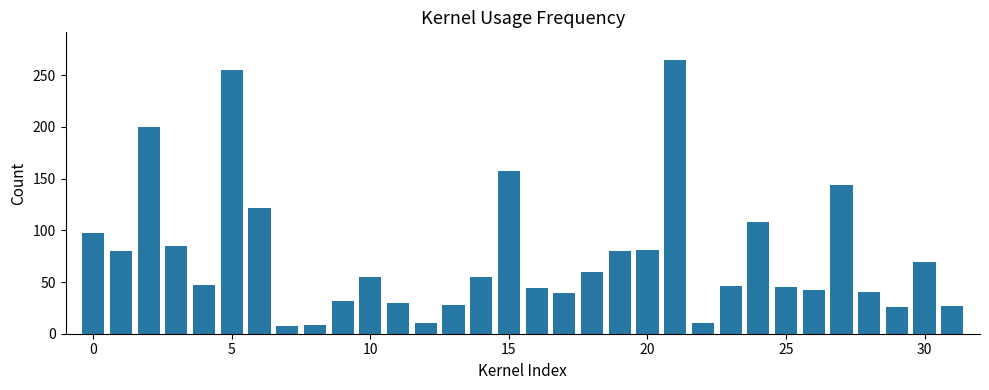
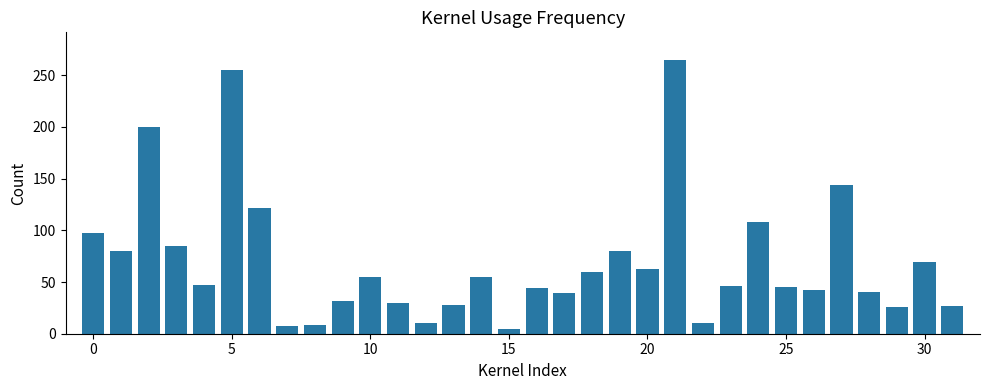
15: 157 -> 5
20: 81 -> 63
